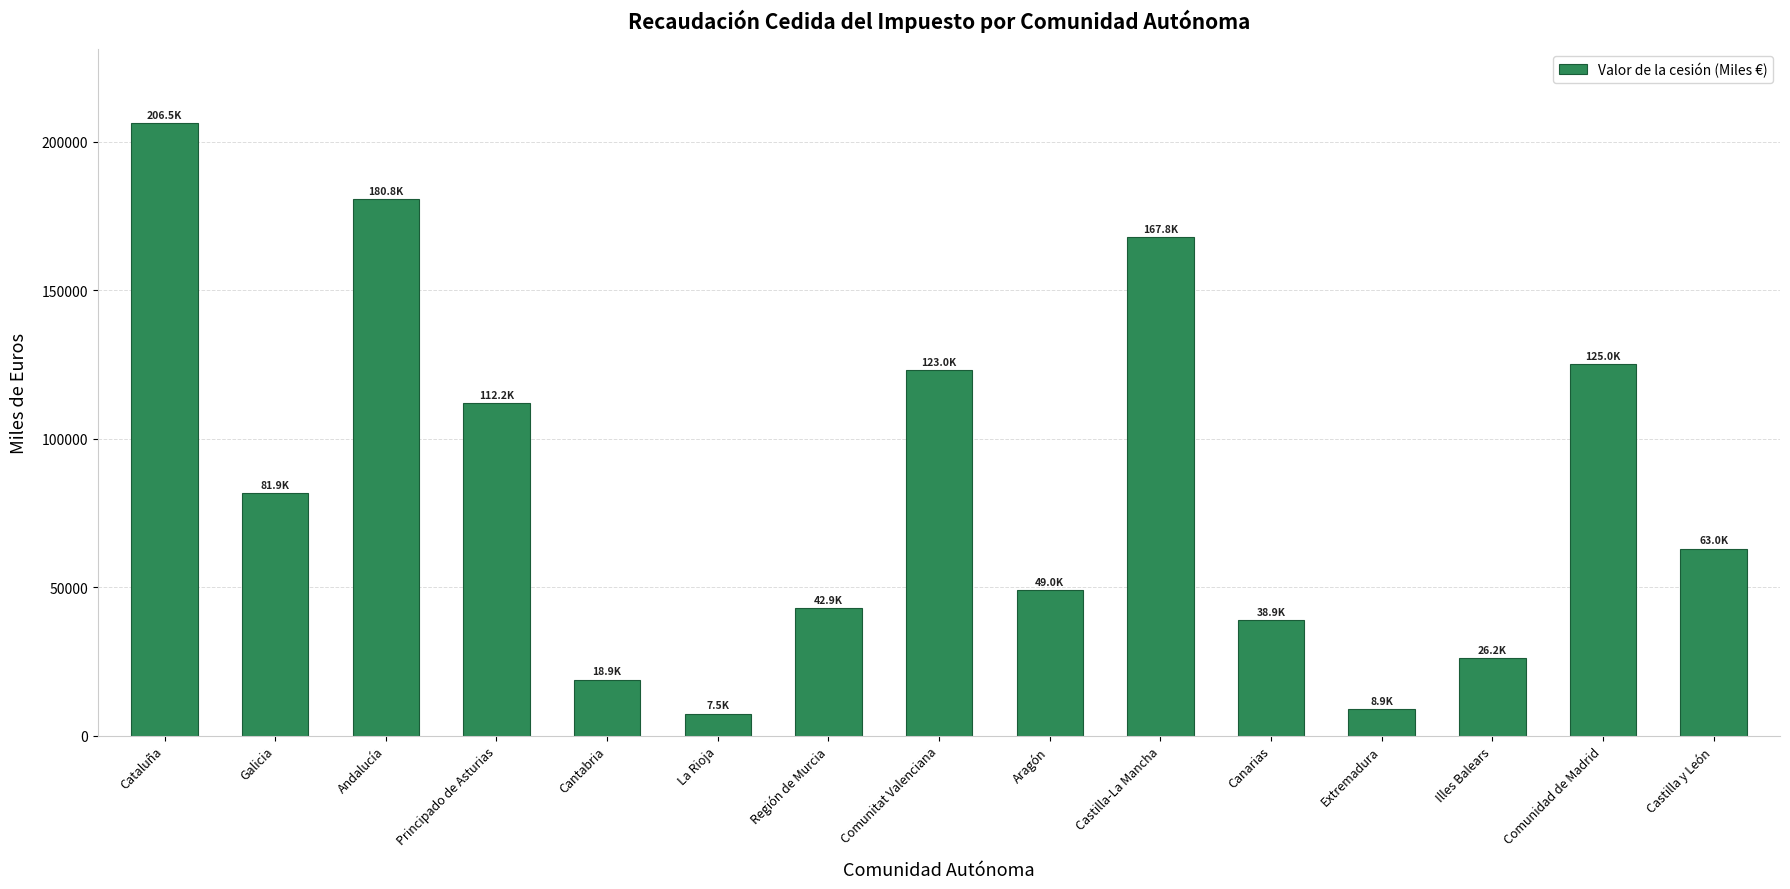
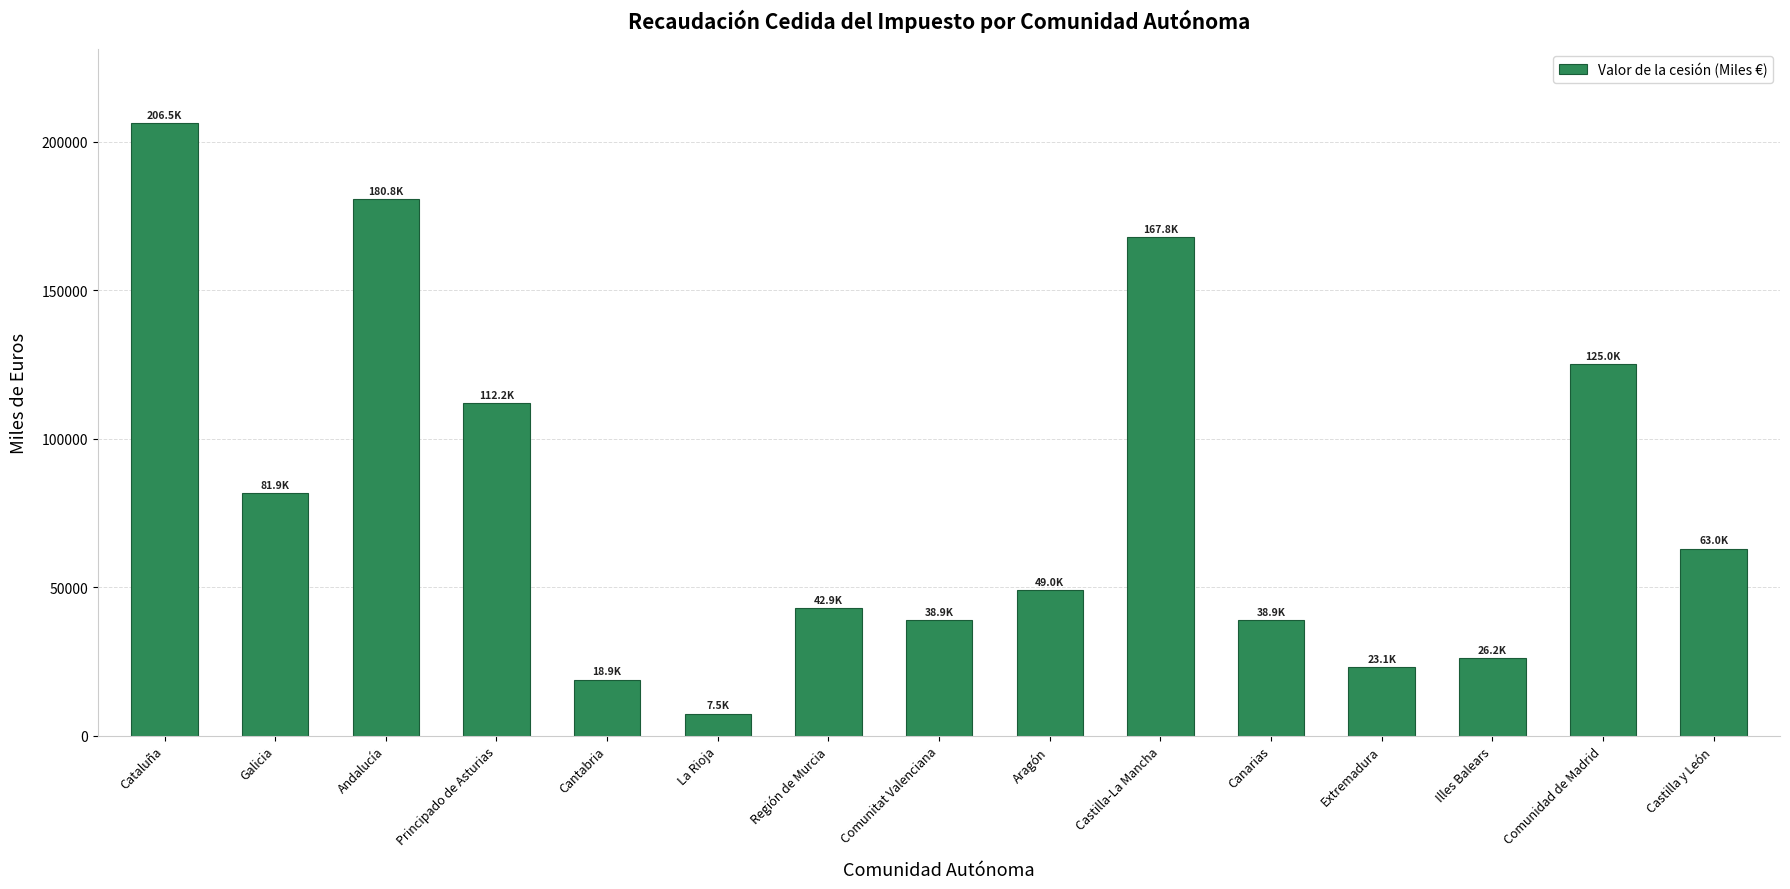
Comunitat Valenciana: 123.0K -> 38.9K
Extremadura: 8.9K -> 23.1K
